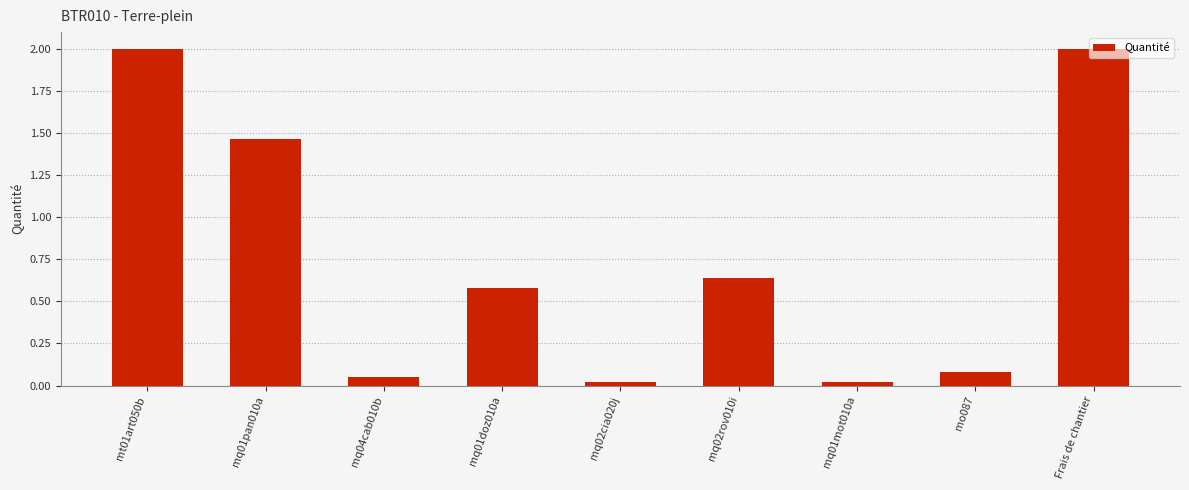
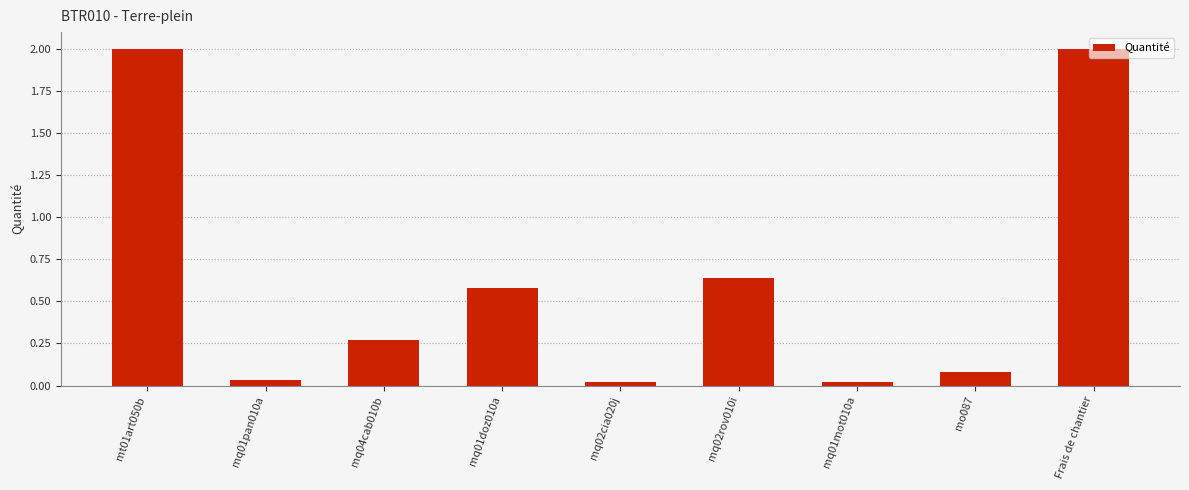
mq01pan010a: 1.47 -> 0.03
mq04cab010b: 0.05 -> 0.27
